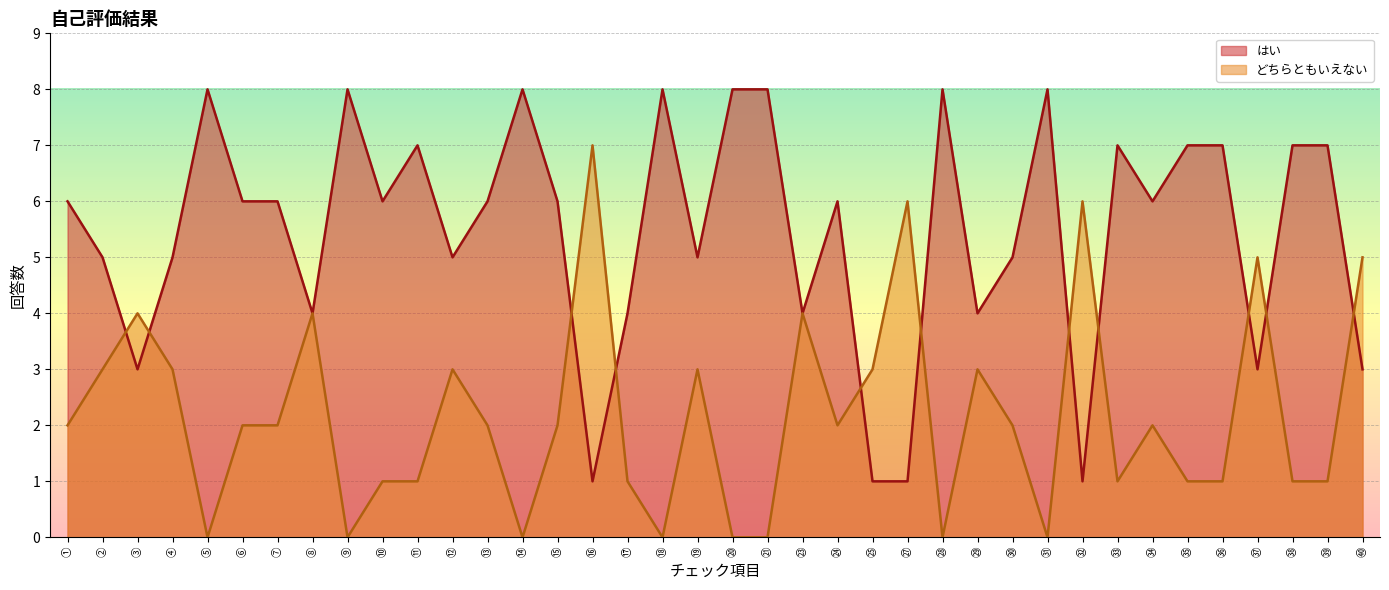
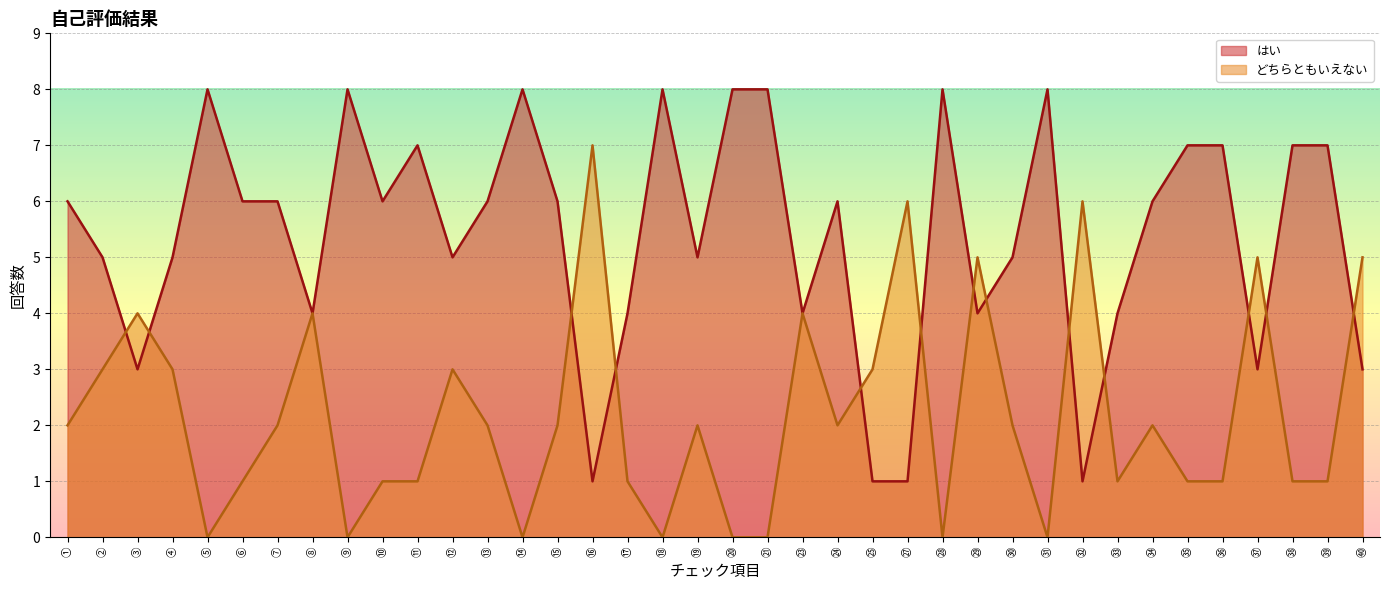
どちらともいえない, ⑥: 2 -> 1
どちらともいえない, ⑲: 3 -> 2
どちらともいえない, ㉙: 3 -> 5
はい, ㉝: 7 -> 4
